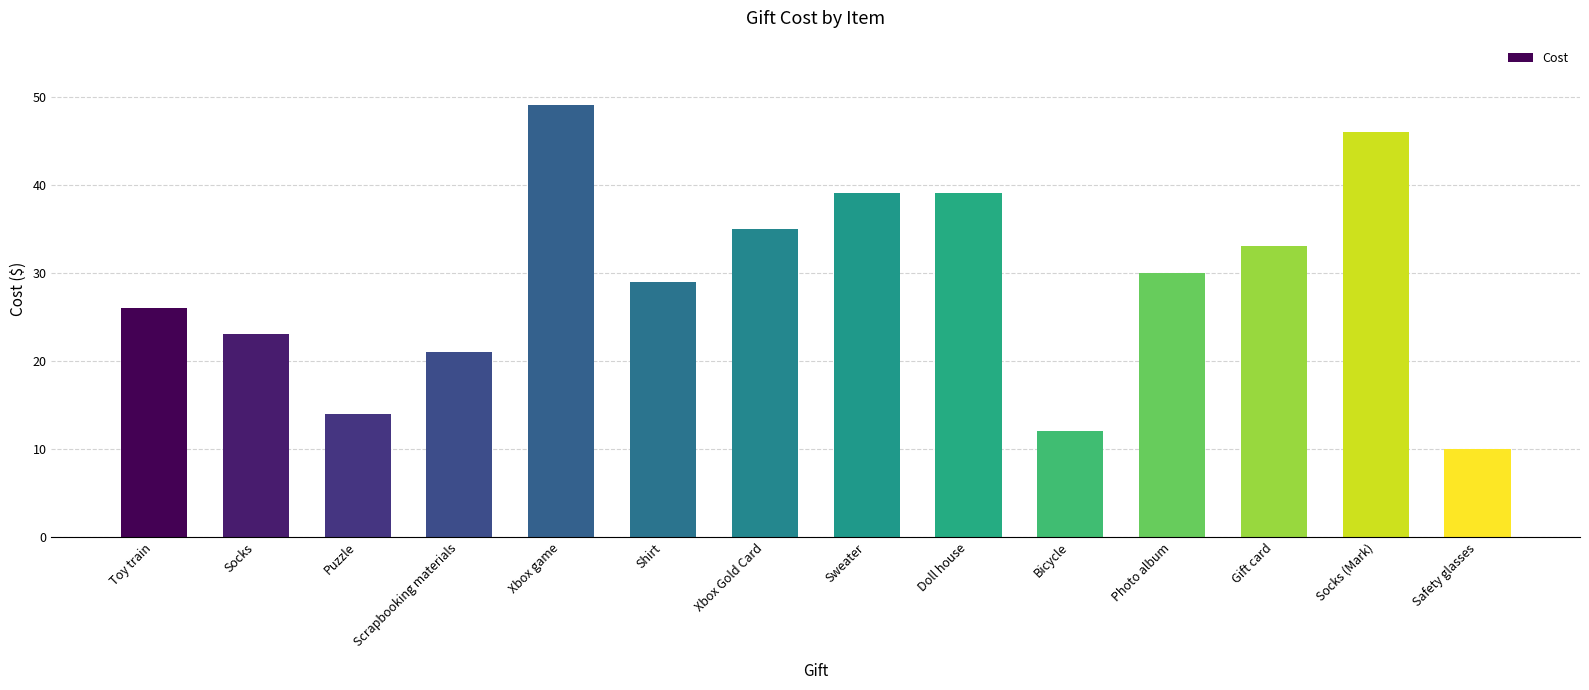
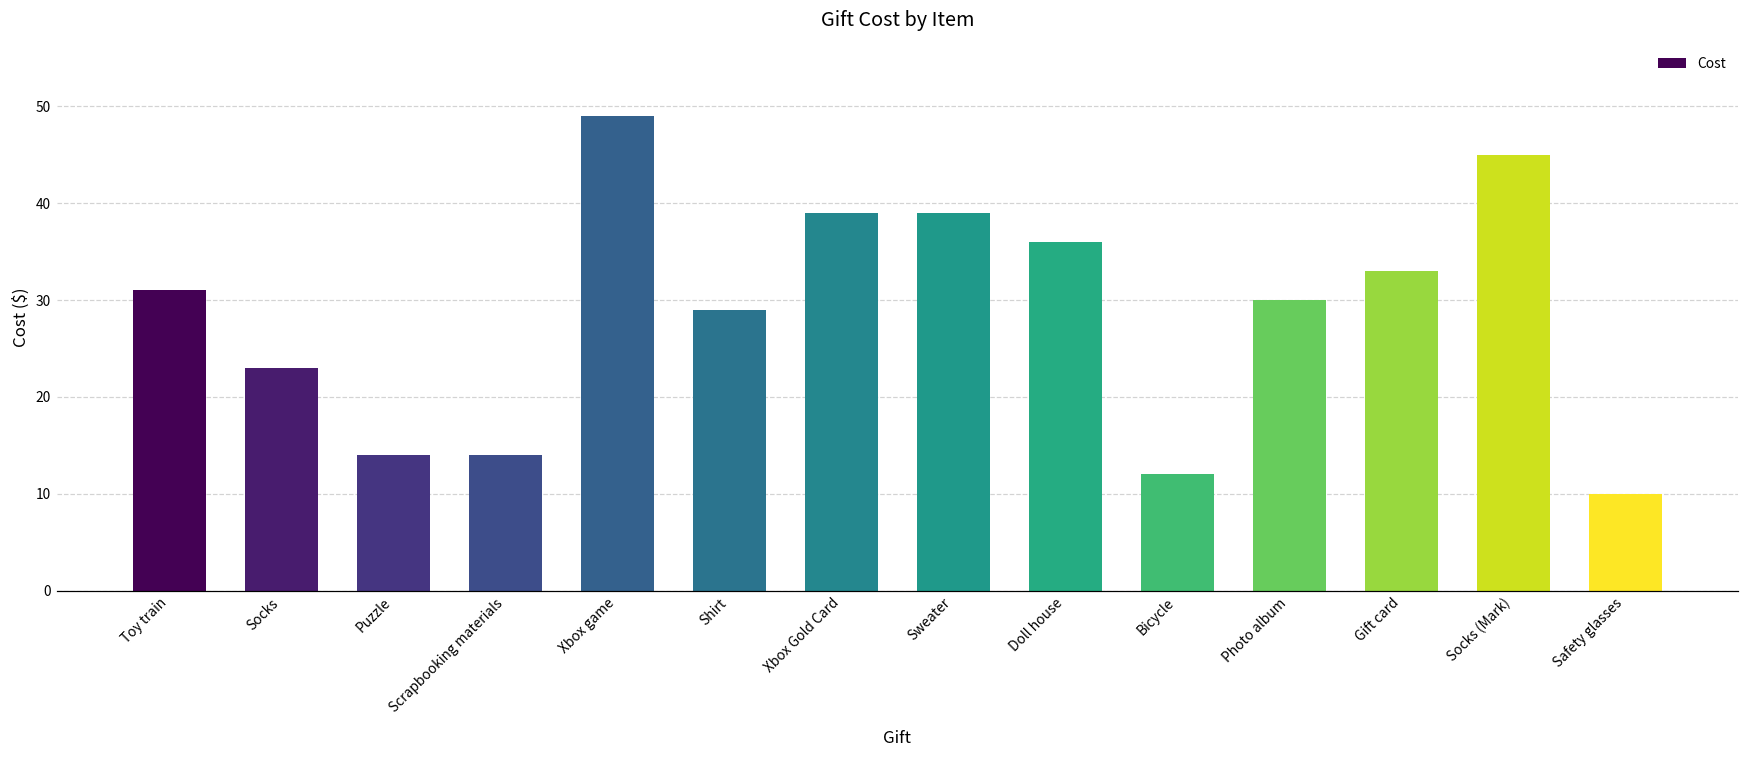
Toy train: 26 -> 31
Scrapbooking materials: 21 -> 14
Xbox Gold Card: 35 -> 39
Doll house: 39 -> 36
Socks (Mark): 46 -> 45
